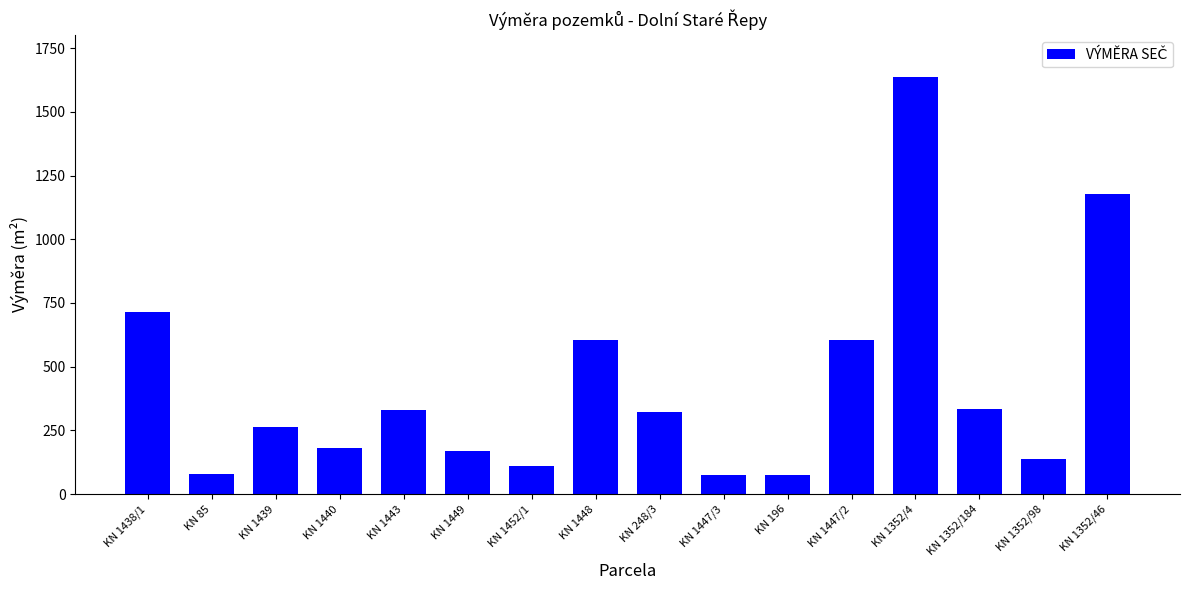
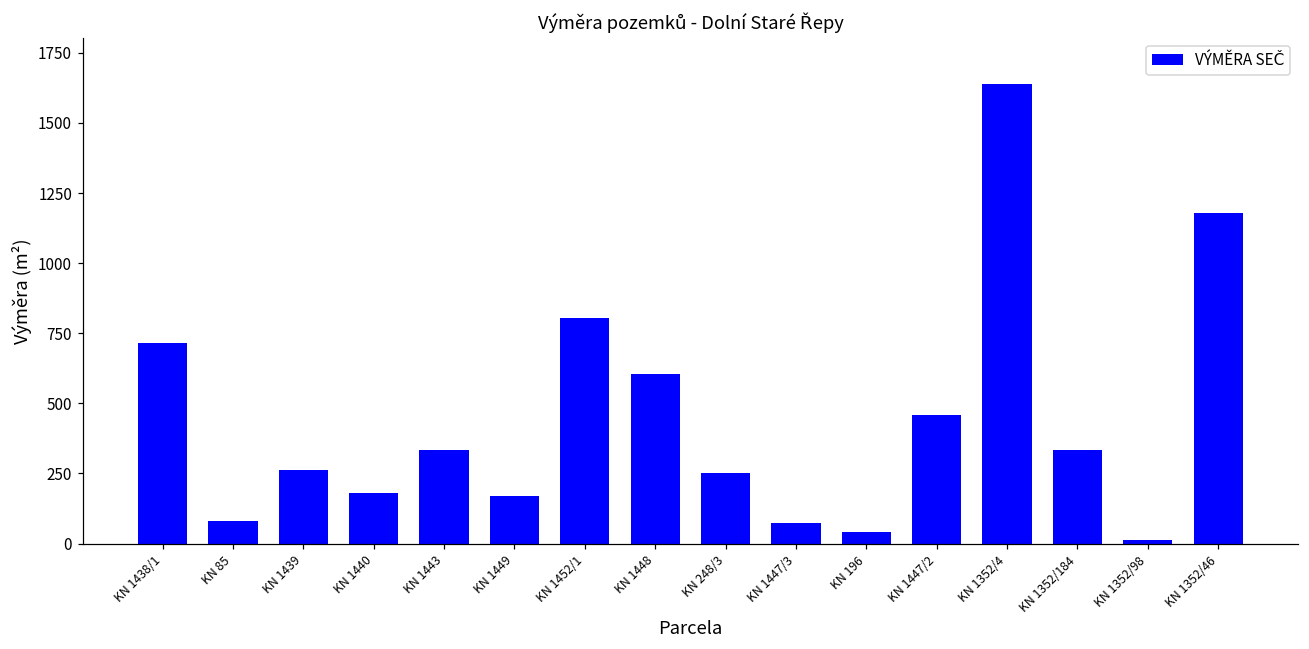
KN 1452/1: 110 -> 800
KN 248/3: 320 -> 250
KN 196: 80 -> 40
KN 1447/2: 610 -> 460
KN 1352/98: 140 -> 10
